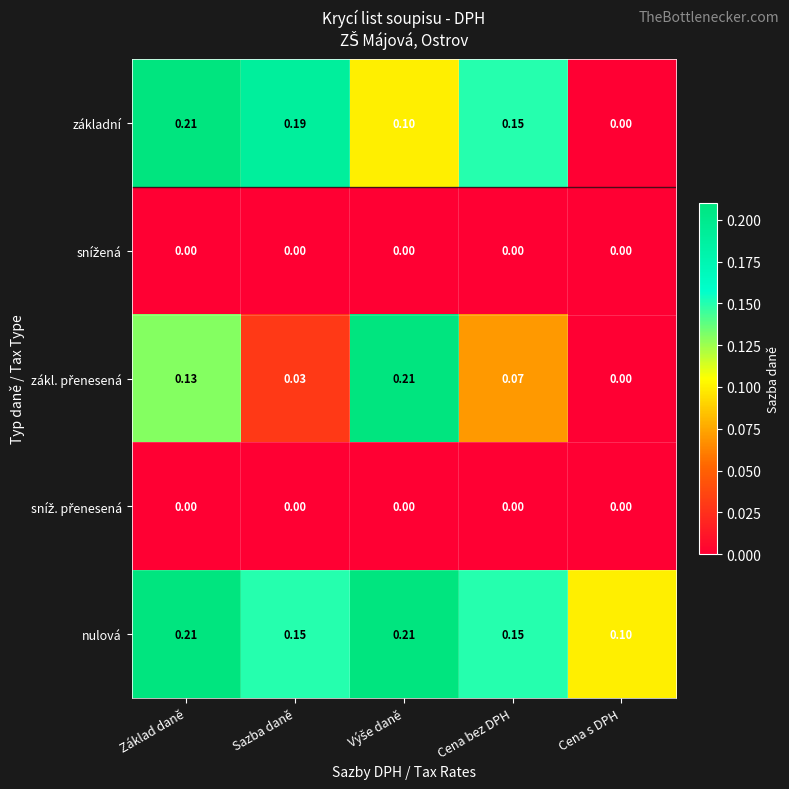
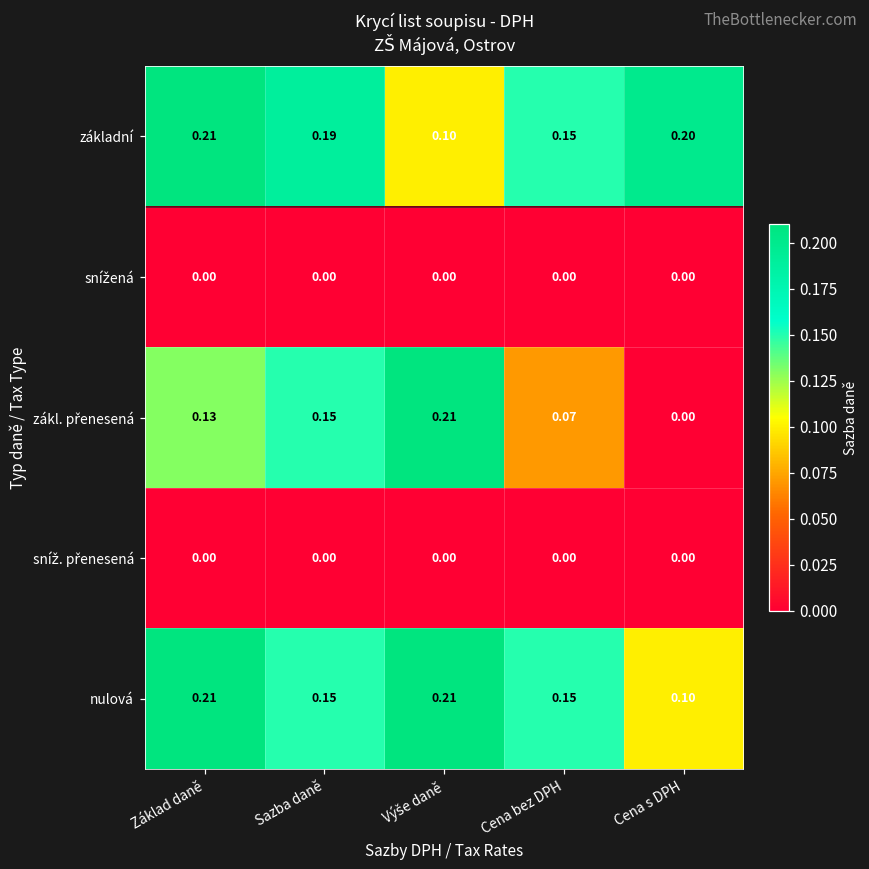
základní, Cena s DPH: 0.00 -> 0.20
zákl. přenesená, Sazba daně: 0.03 -> 0.15
